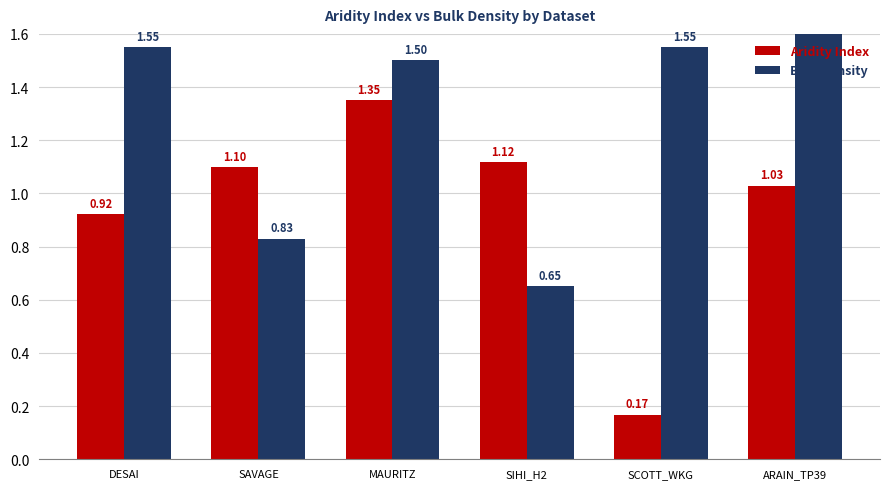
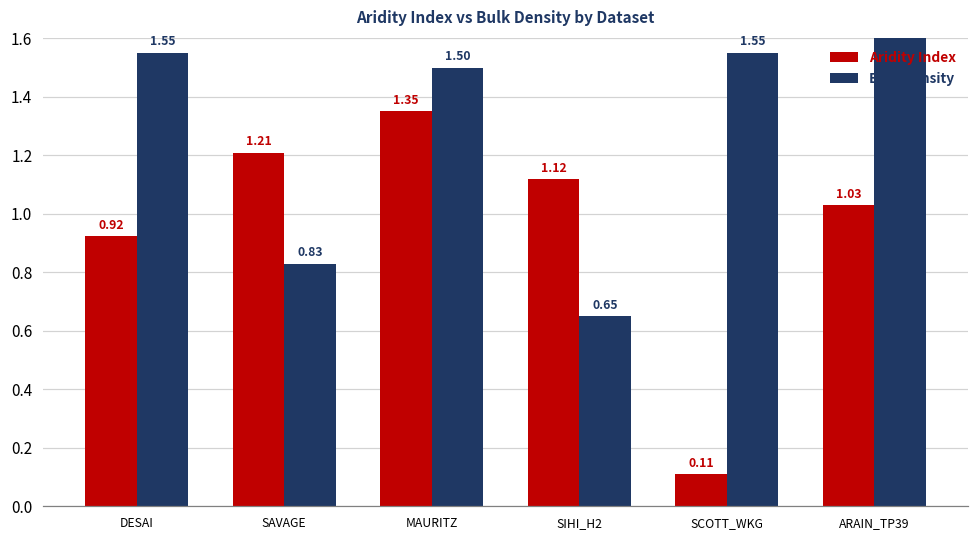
Aridity Index, SAVAGE: 1.10 -> 1.21
Aridity Index, SCOTT_WKG: 0.17 -> 0.11
